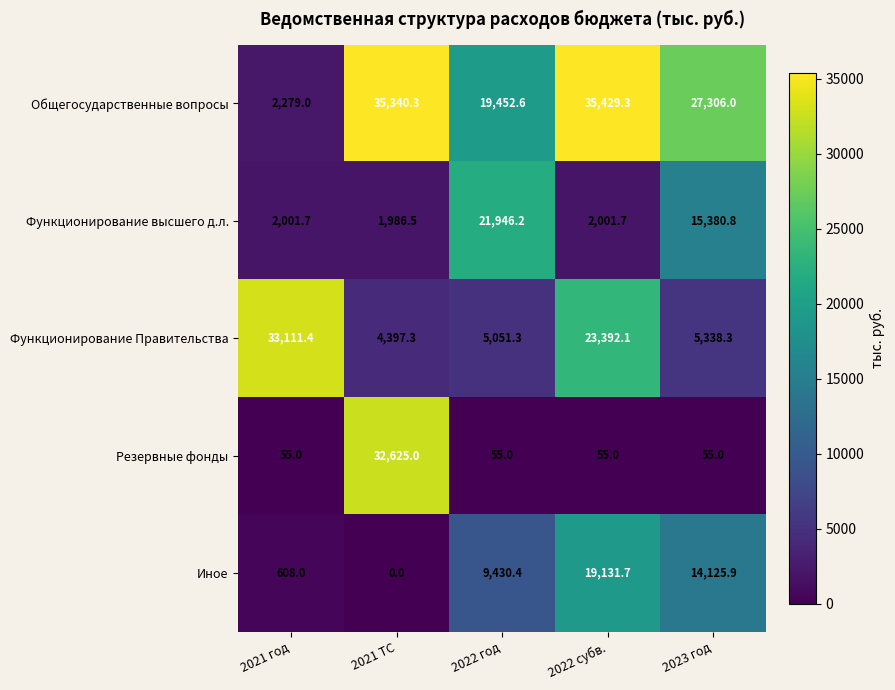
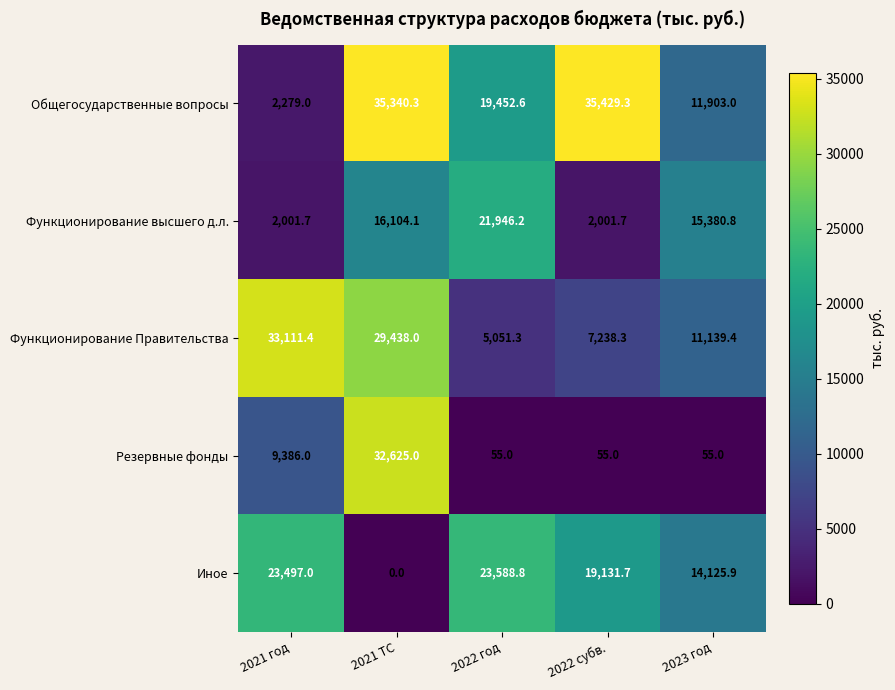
Общегосударственные вопросы, 2023 год: 27,306.0 -> 11,903.0
Функционирование высшего д.л., 2021 ТС: 1,986.5 -> 16,104.1
Функционирование Правительства, 2021 ТС: 4,397.3 -> 29,438.0
Функционирование Правительства, 2022 субв.: 23,392.1 -> 7,238.3
Функционирование Правительства, 2023 год: 5,338.3 -> 11,139.4
Резервные фонды, 2021 год: 55.0 -> 9,386.0
Иное, 2021 год: 608.0 -> 23,497.0
Иное, 2022 год: 9,430.4 -> 23,588.8
